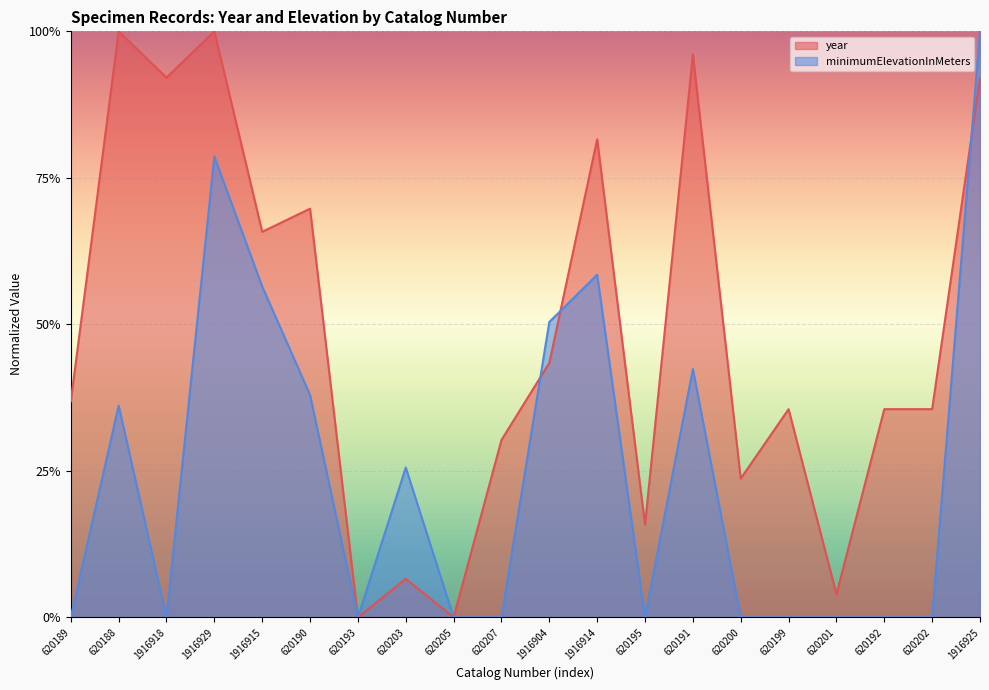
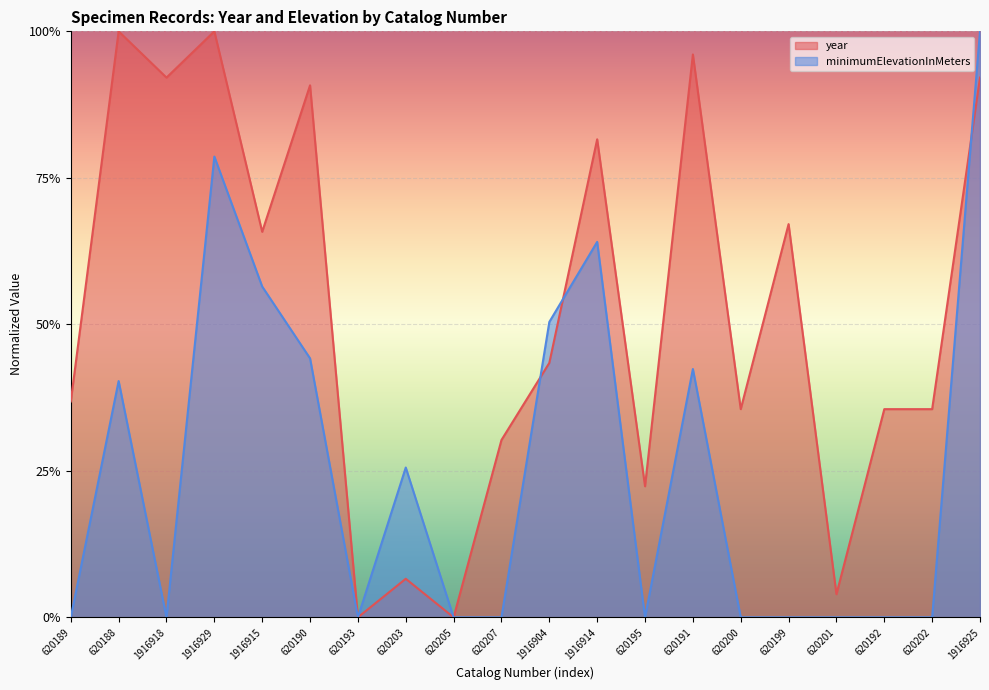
minimumElevationInMeters, 620188: 36% -> 40%
year, 620190: 70% -> 91%
minimumElevationInMeters, 620190: 38% -> 44%
minimumElevationInMeters, 1916914: 58% -> 64%
year, 620195: 16% -> 22%
year, 620200: 24% -> 36%
year, 620199: 36% -> 67%
